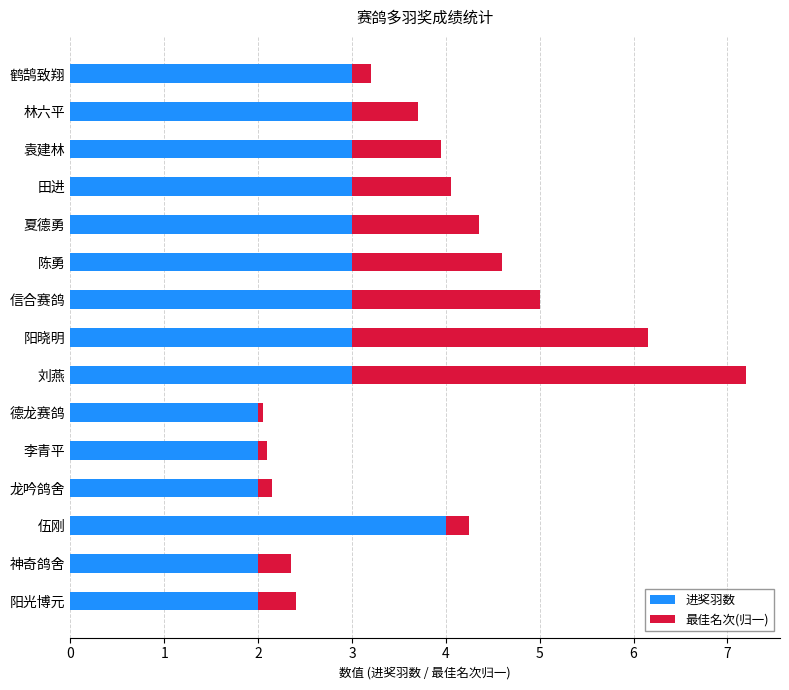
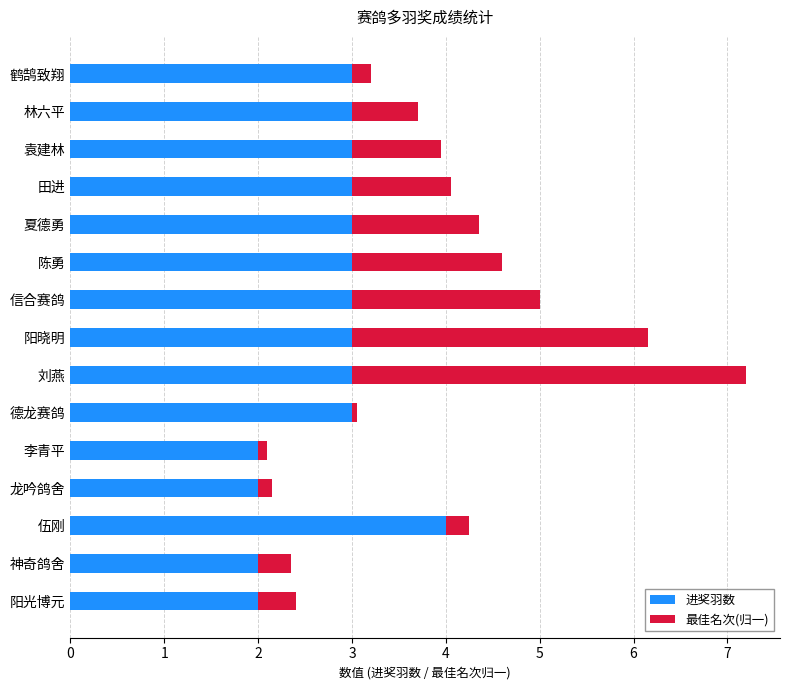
进奖羽数, 德龙赛鸽: 2 -> 3
